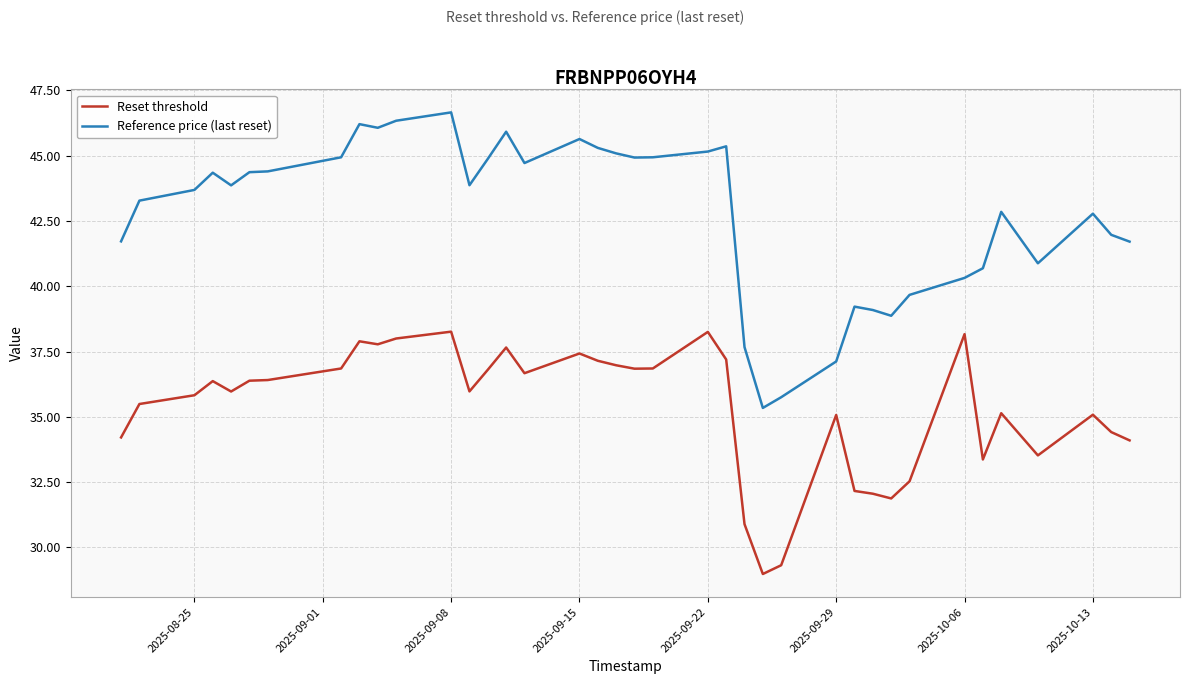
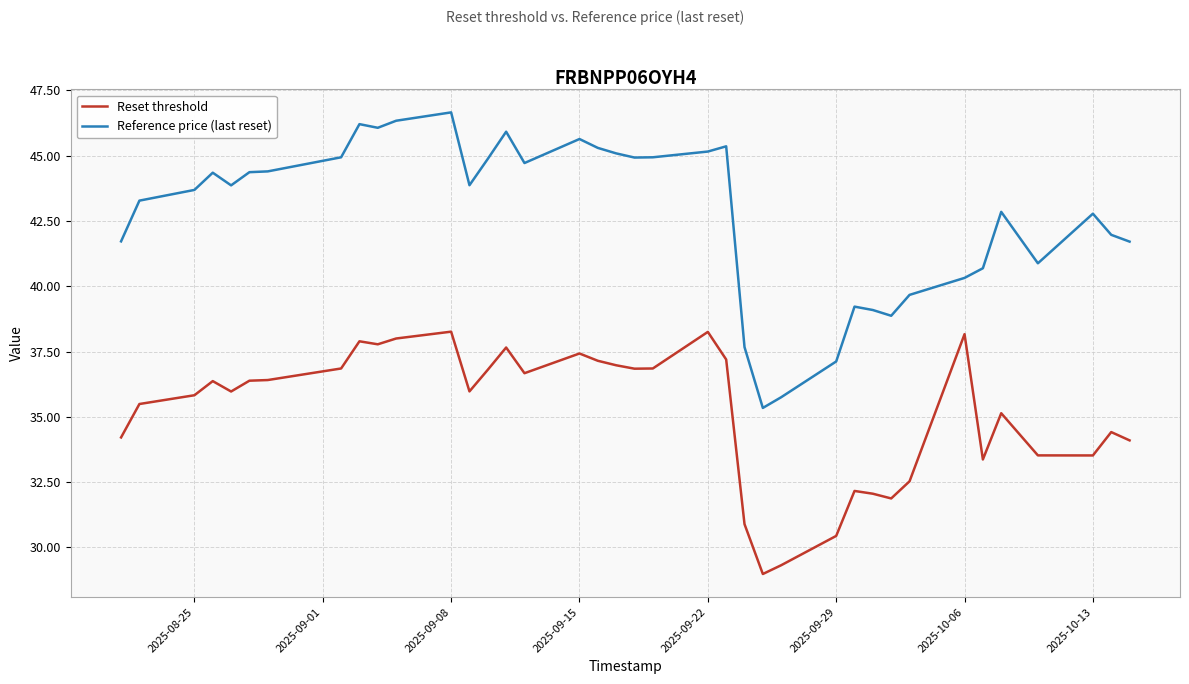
Reset threshold, 2025-09-29: 35.1 -> 30.4
Reset threshold, 2025-10-13: 35.1 -> 33.5
